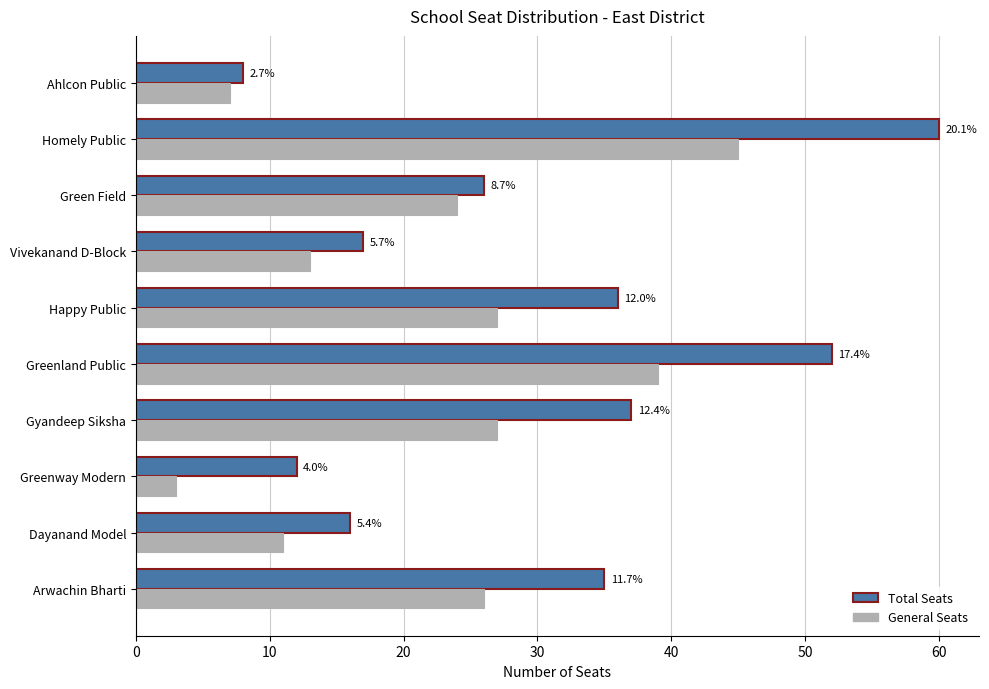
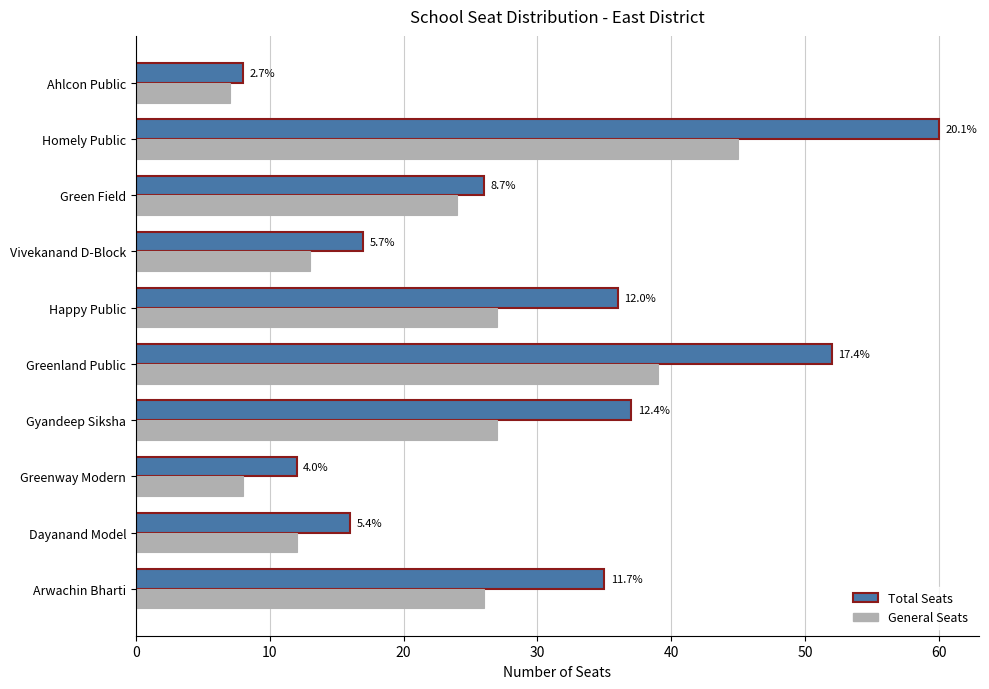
General Seats, Greenway Modern: 3 -> 8
General Seats, Dayanand Model: 11 -> 12
